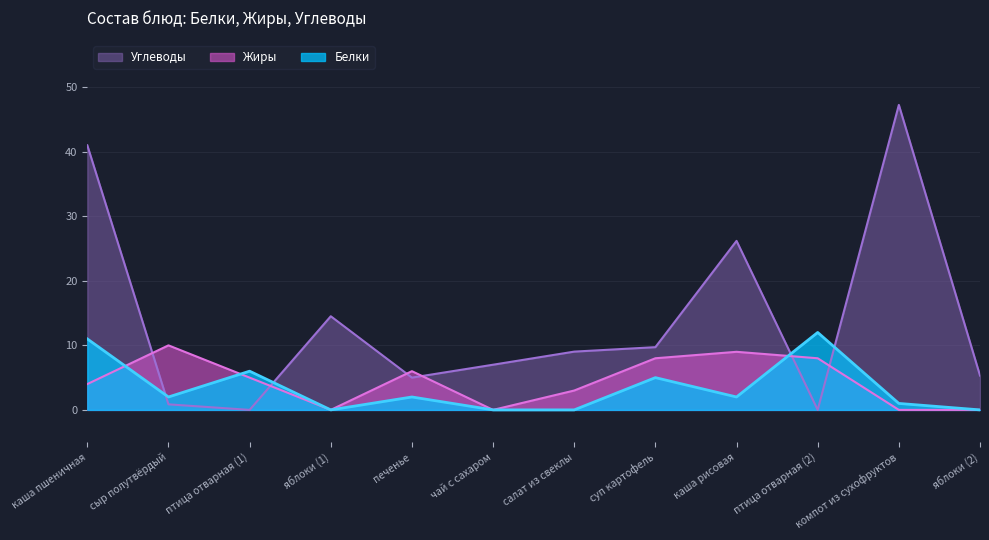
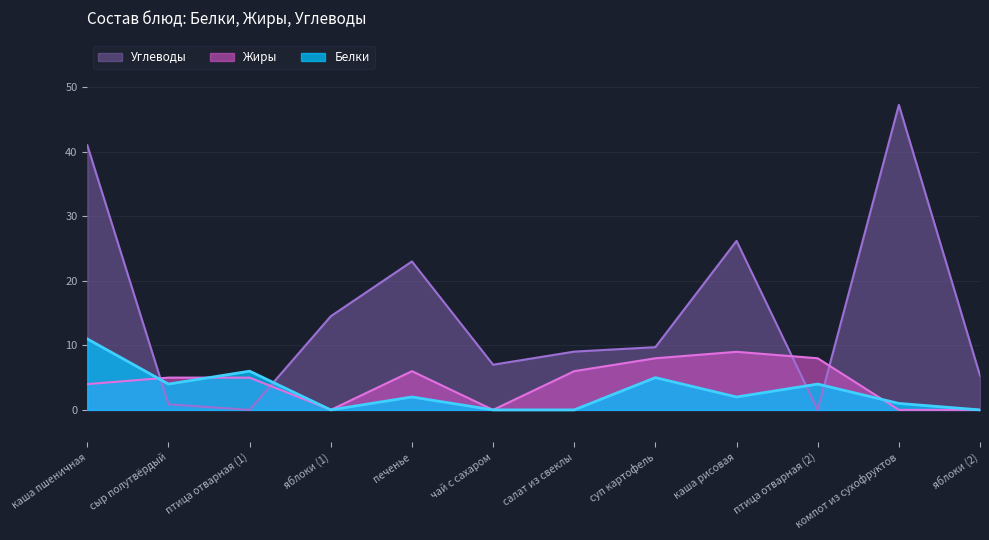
Жиры, сыр полутвёрдый: 10 -> 5
Белки, сыр полутвёрдый: 2 -> 4
Углеводы, печенье: 5 -> 23
Жиры, салат из свеклы: 3 -> 6
Белки, птица отварная (2): 12 -> 4
